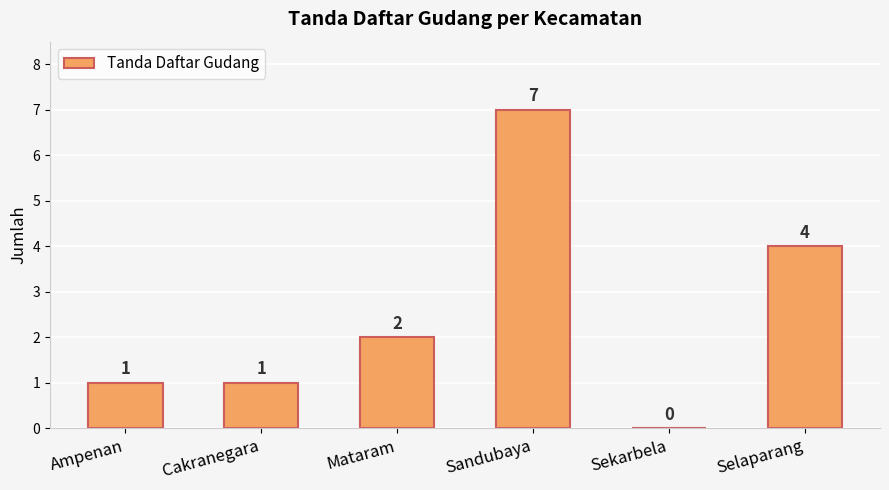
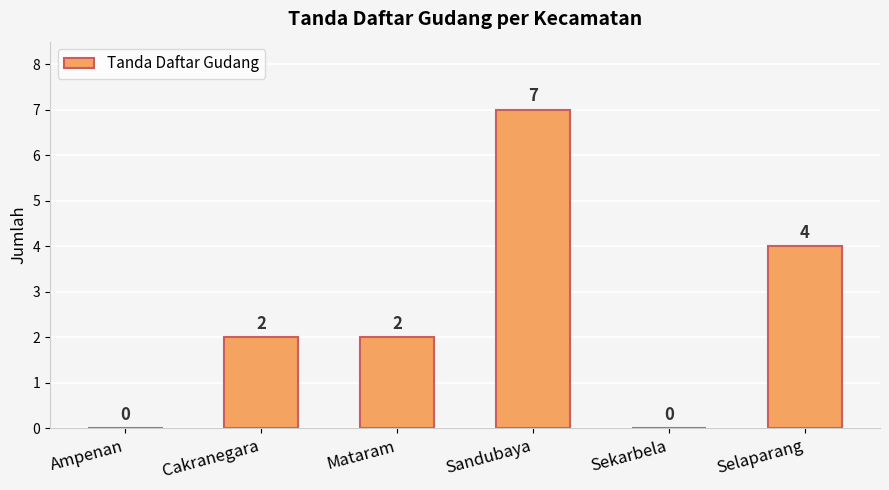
Ampenan: 1 -> 0
Cakranegara: 1 -> 2
